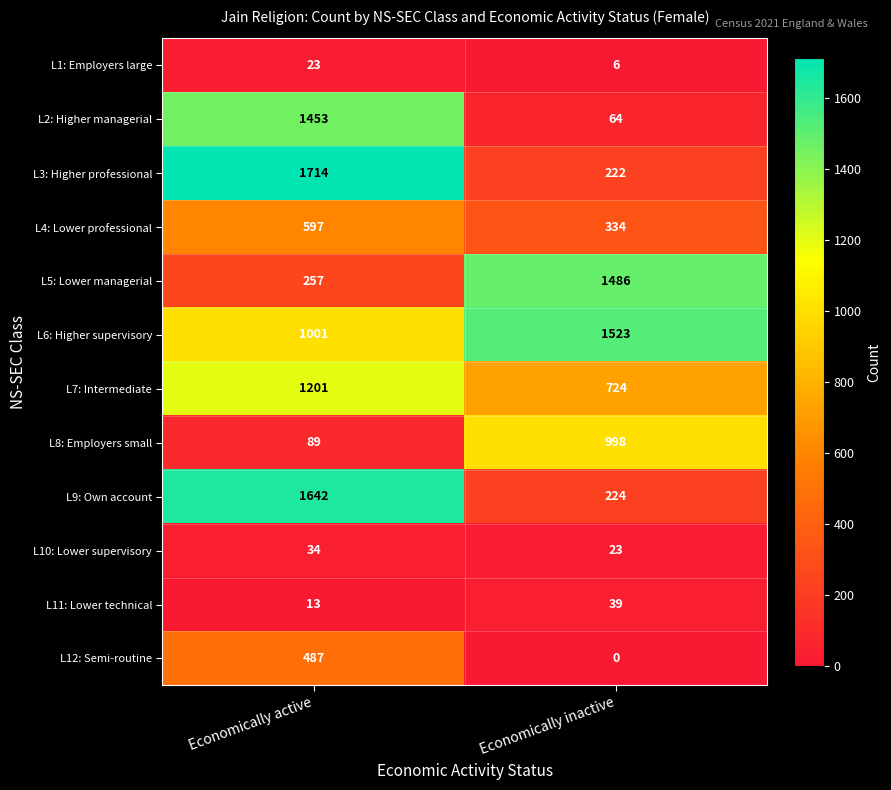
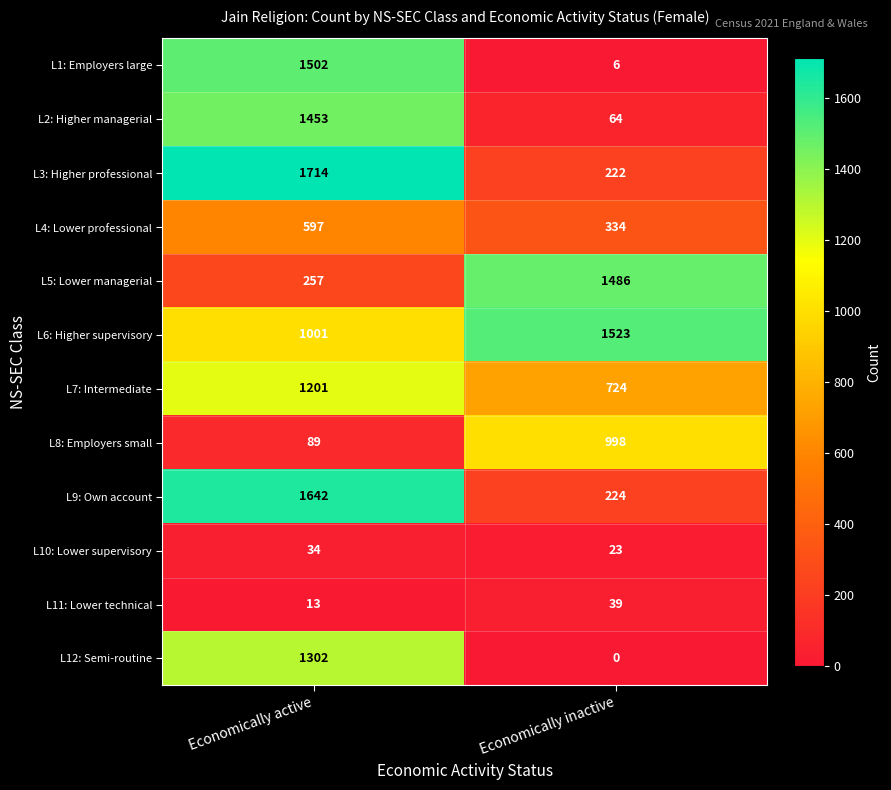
L1: Employers large, Economically active: 23 -> 1502
L12: Semi-routine, Economically active: 487 -> 1302
